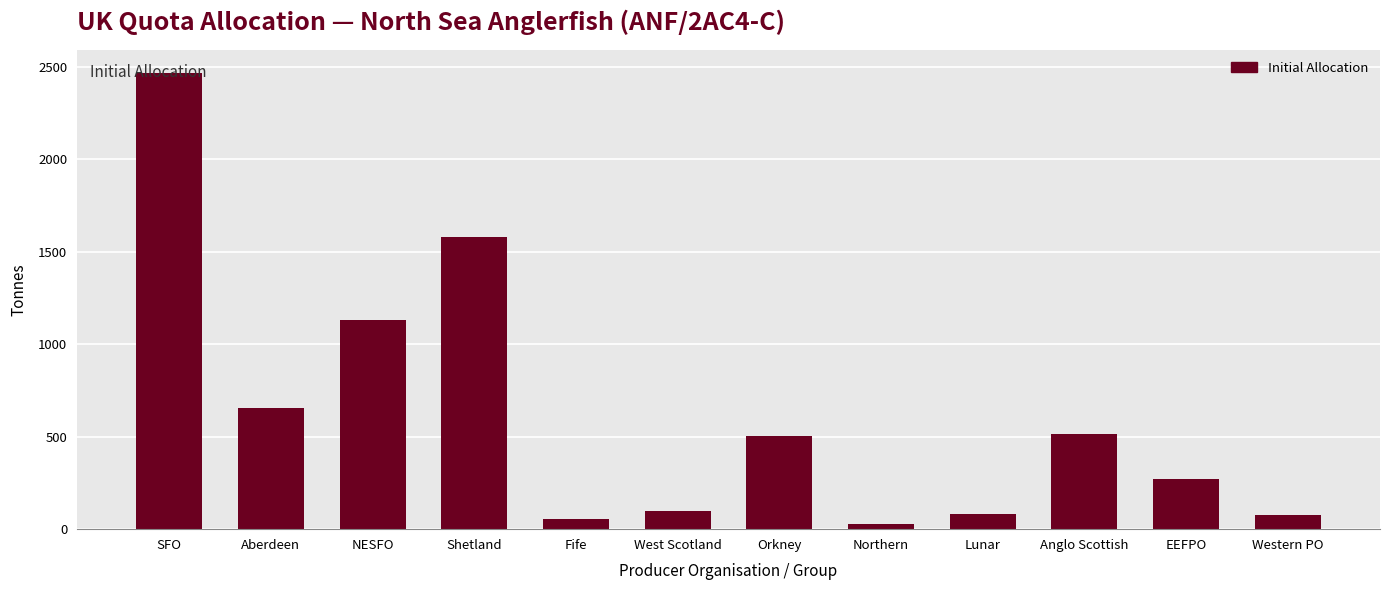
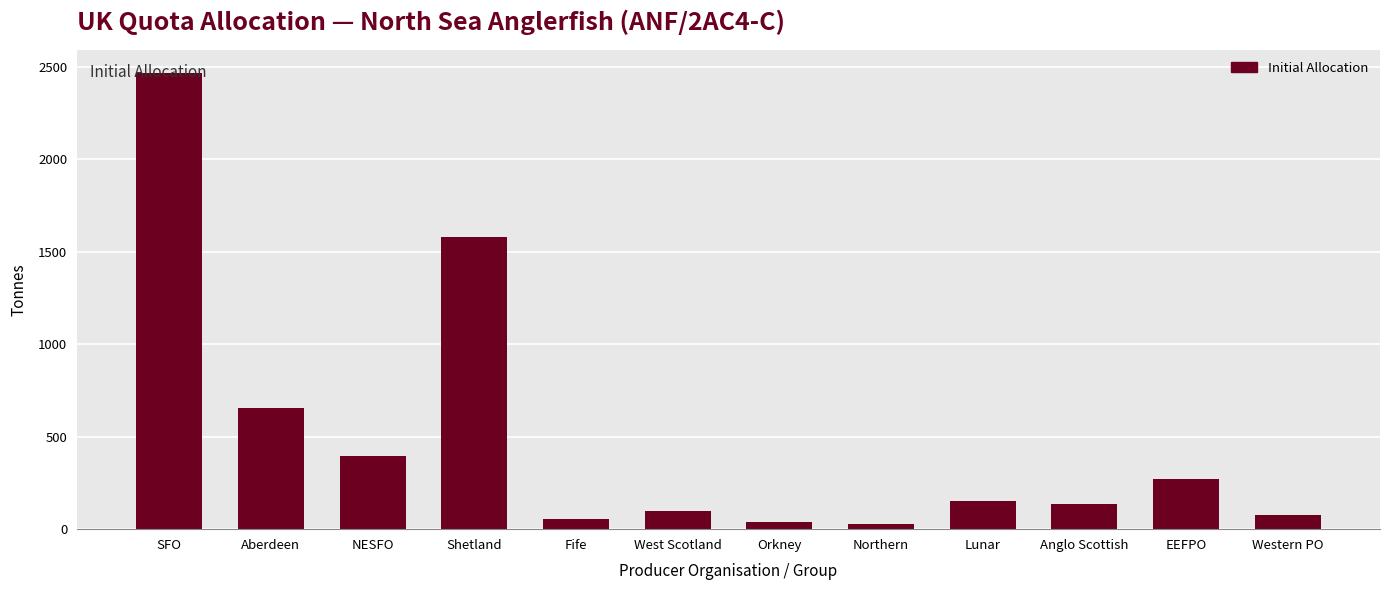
NESFO: 1130 -> 390
Orkney: 510 -> 40
Lunar: 80 -> 150
Anglo Scottish: 520 -> 130
